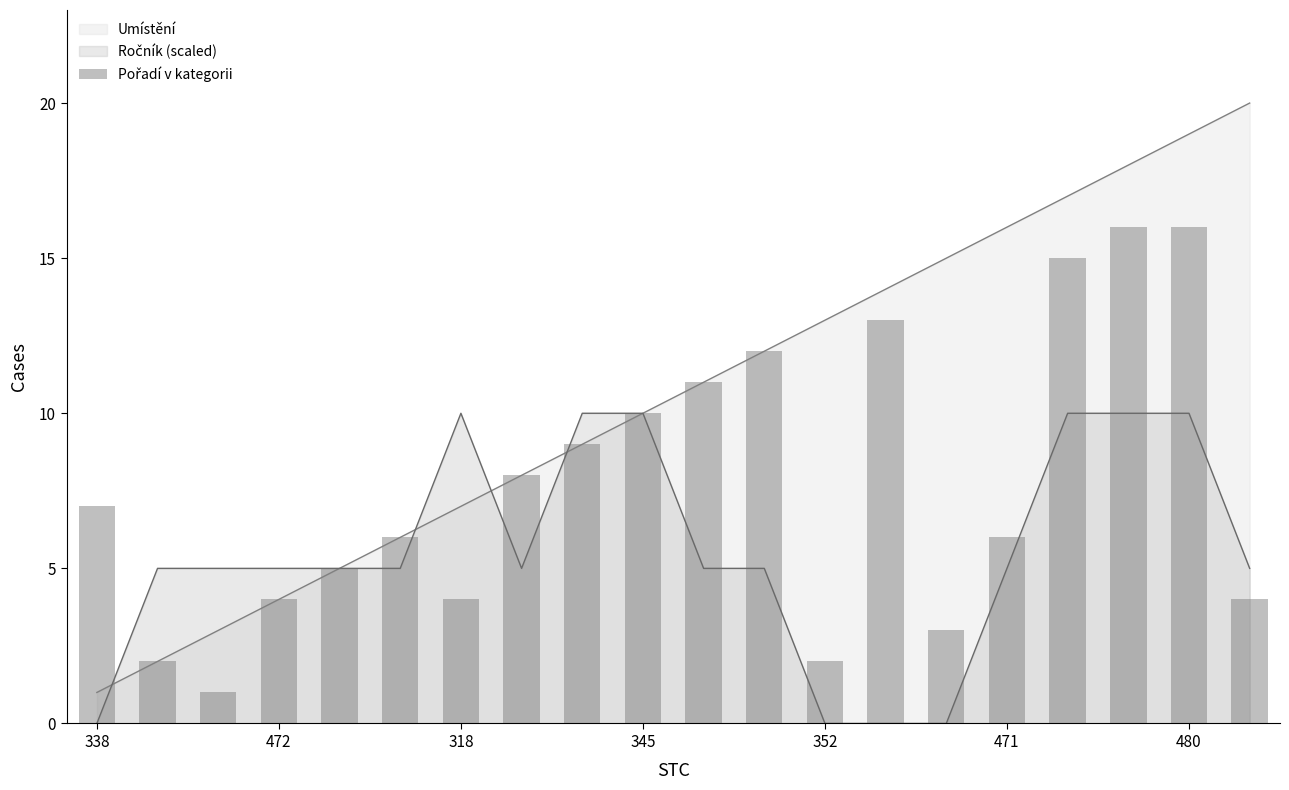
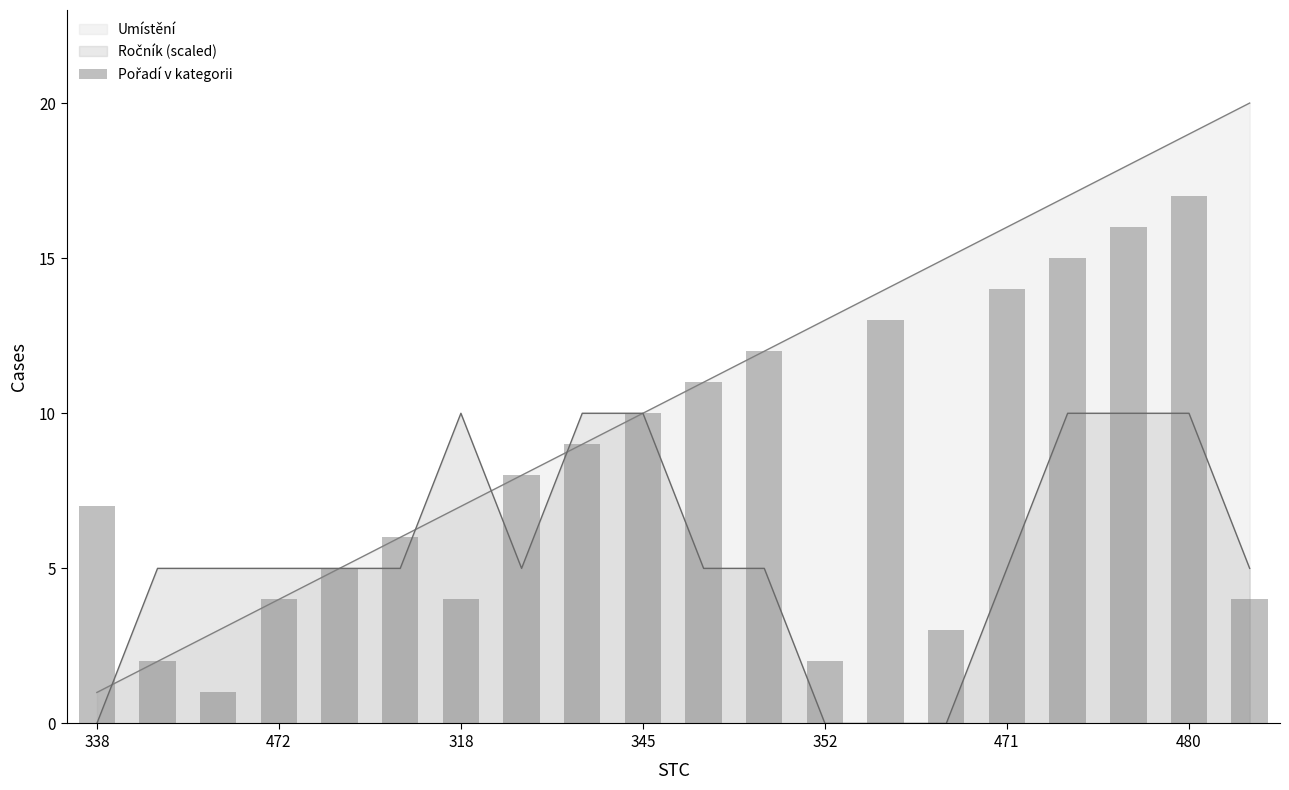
Pořadí v kategorii, 471: 6 -> 14
Pořadí v kategorii, 480: 16 -> 17
